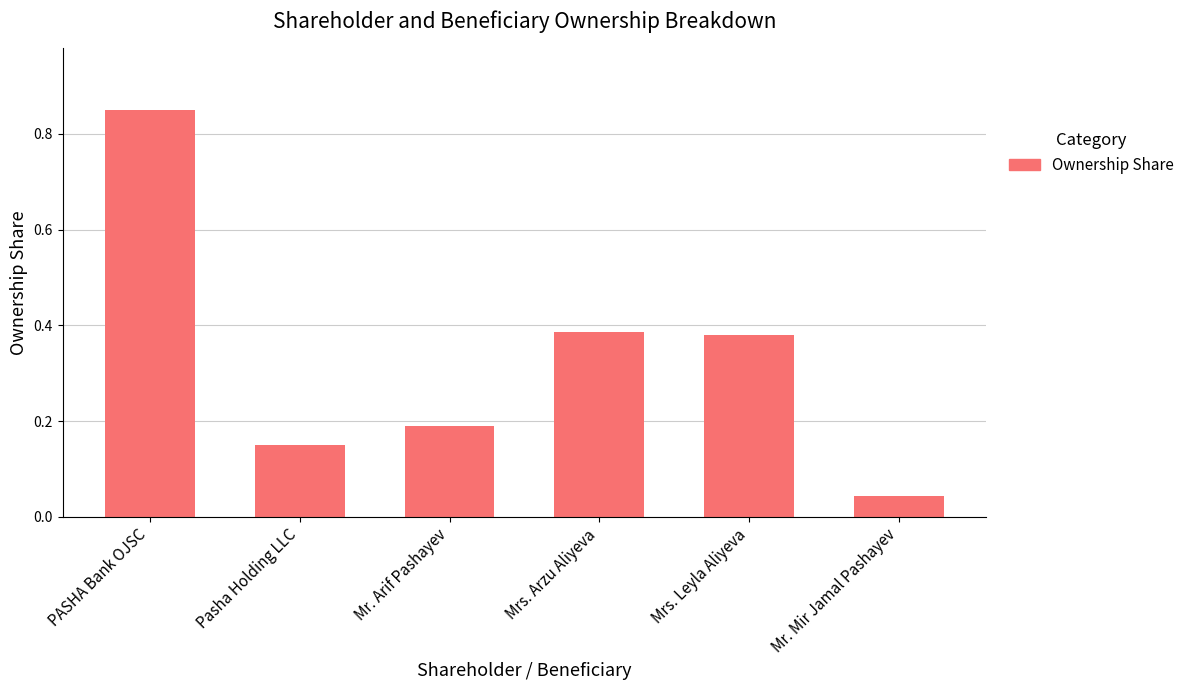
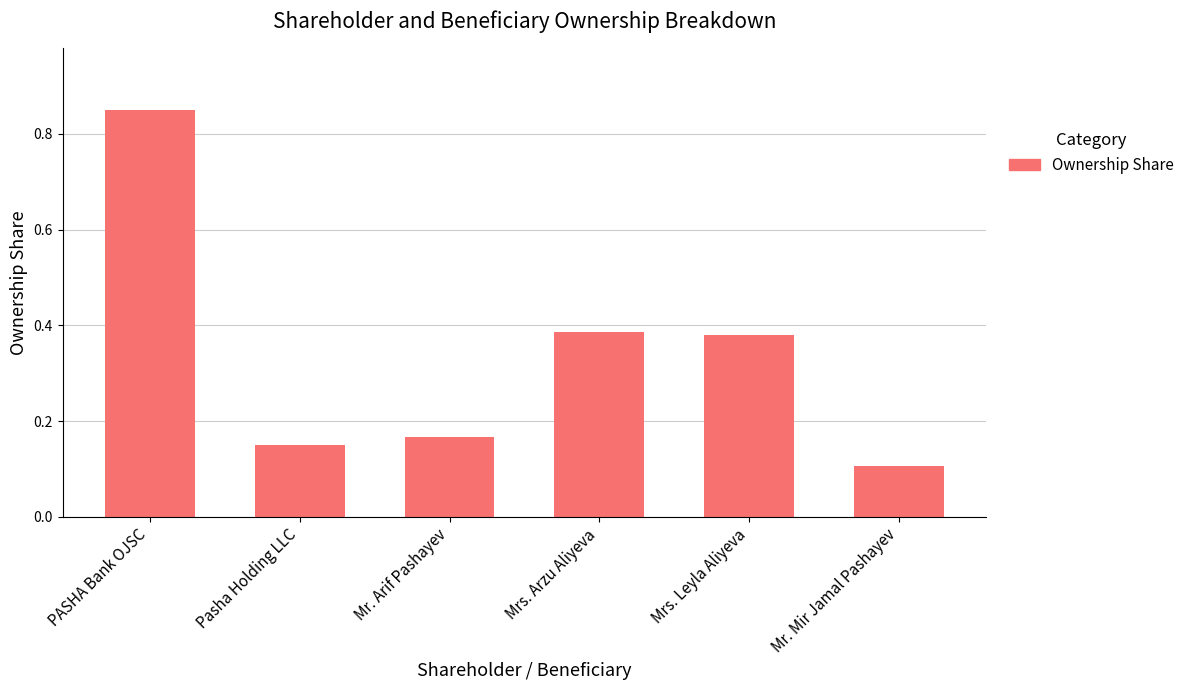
Mr. Arif Pashayev: 0.19 -> 0.17
Mr. Mir Jamal Pashayev: 0.04 -> 0.11
